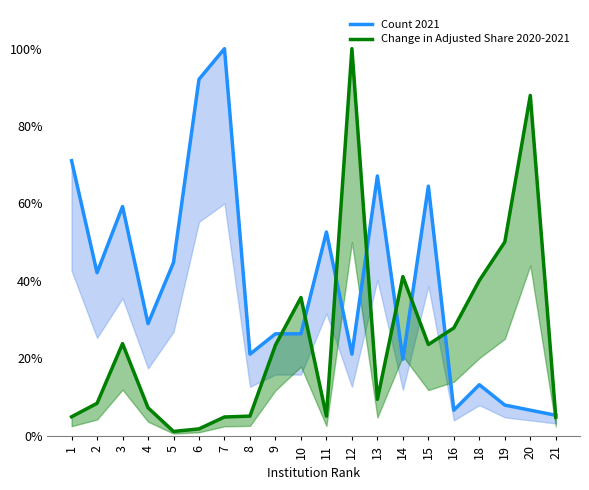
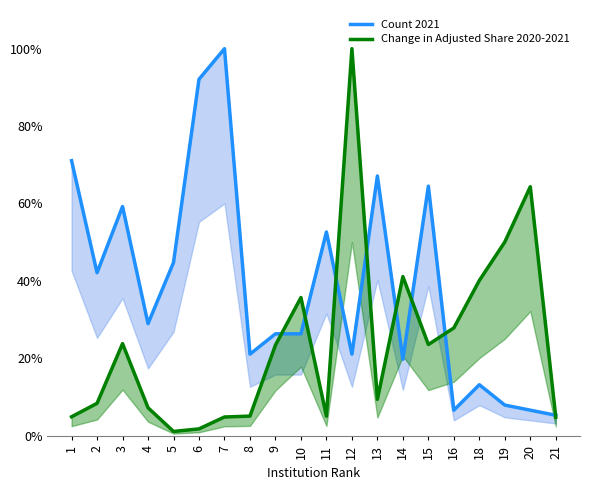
Change in Adjusted Share 2020-2021, 20: 88% -> 64%
